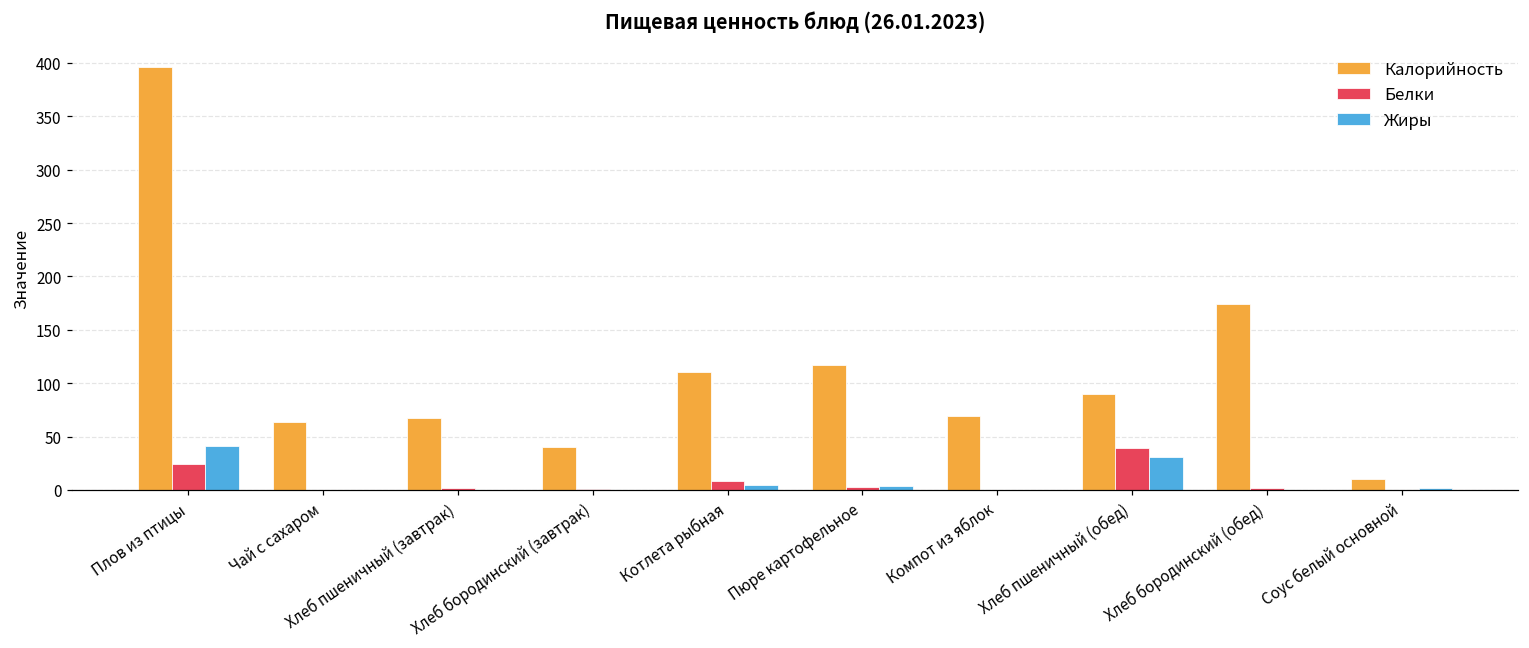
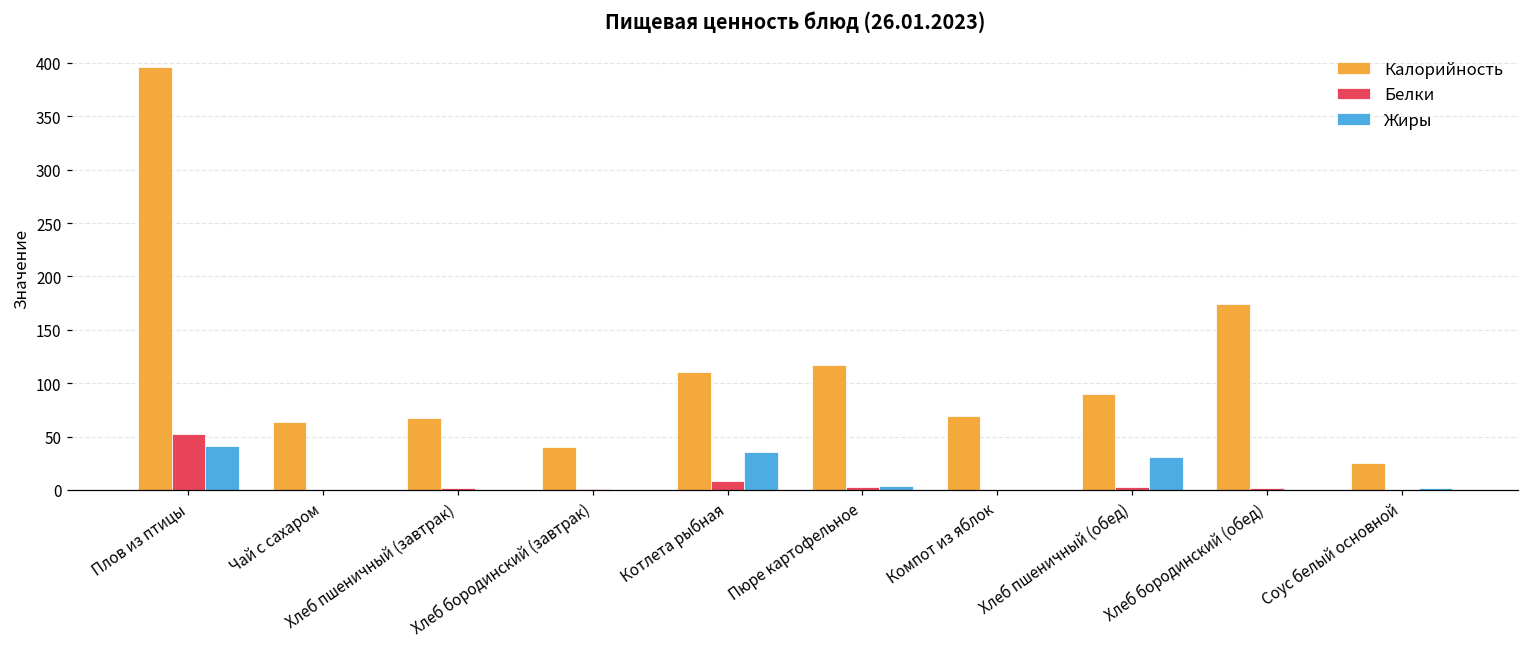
Белки, Плов из птицы: 20 -> 50
Жиры, Котлета рыбная: 10 -> 40
Белки, Хлеб пшеничный (обед): 40 -> 0
Калорийность, Соус белый основной: 10 -> 30
